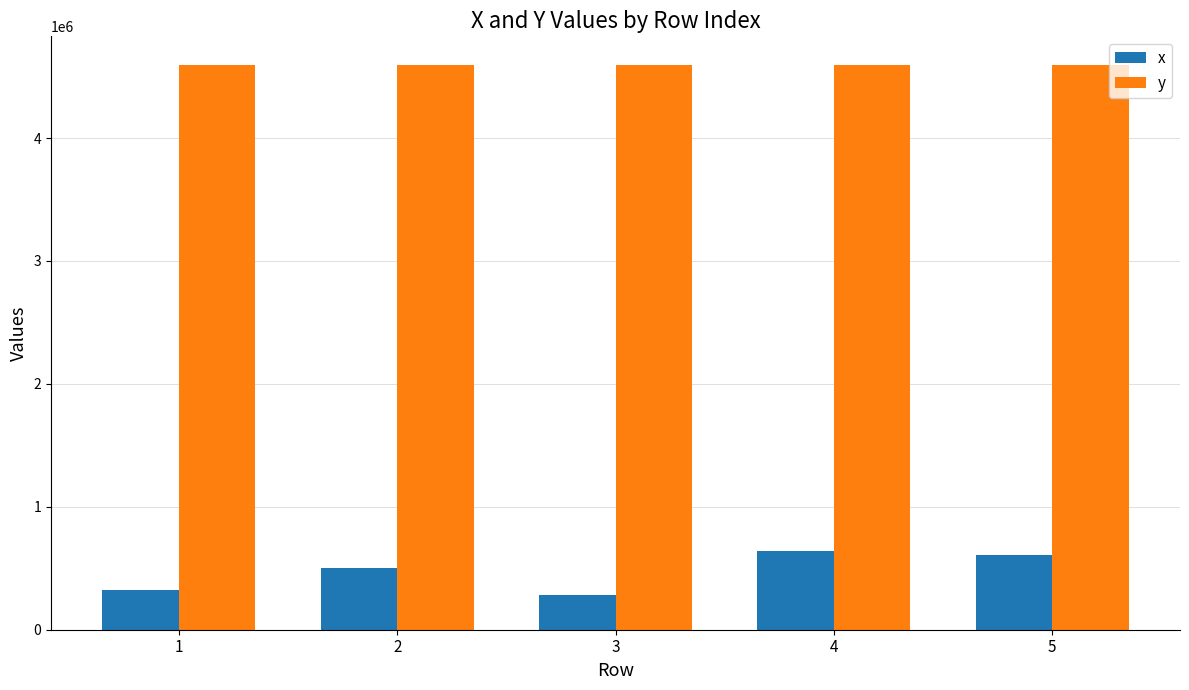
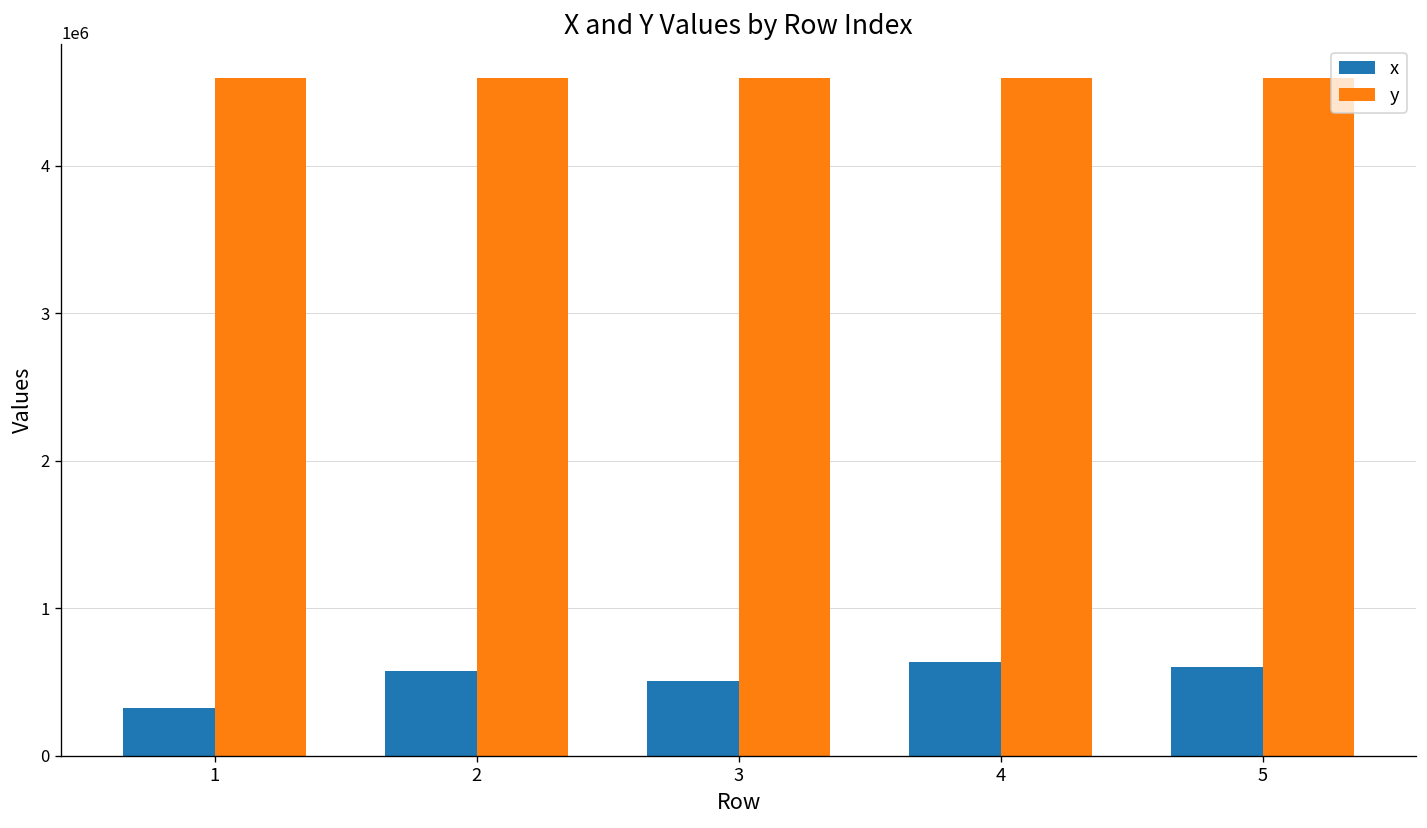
x, 2: 500000 -> 570000
x, 3: 280000 -> 500000
